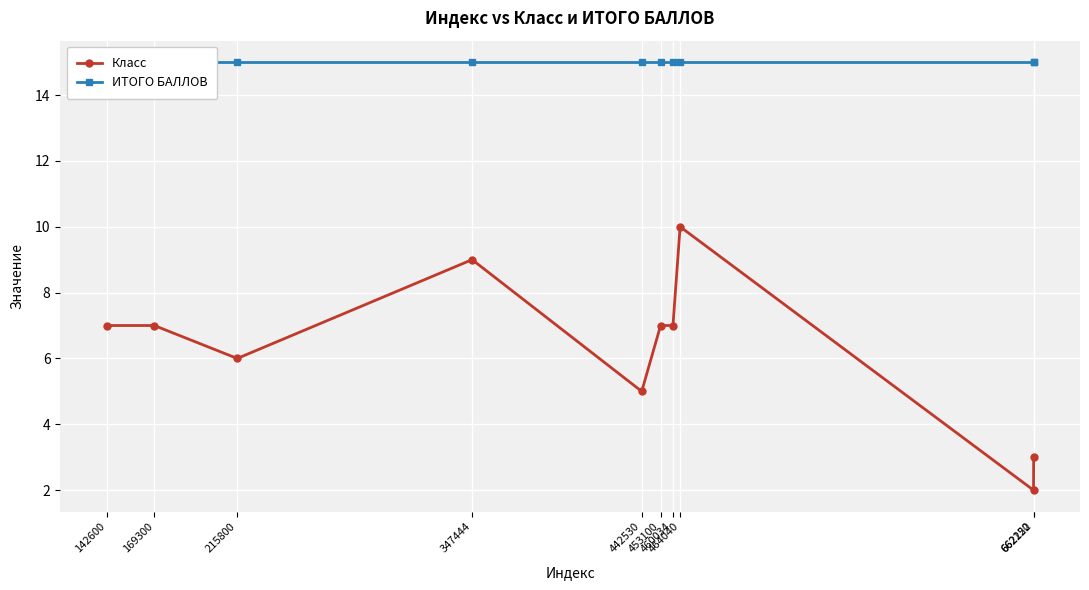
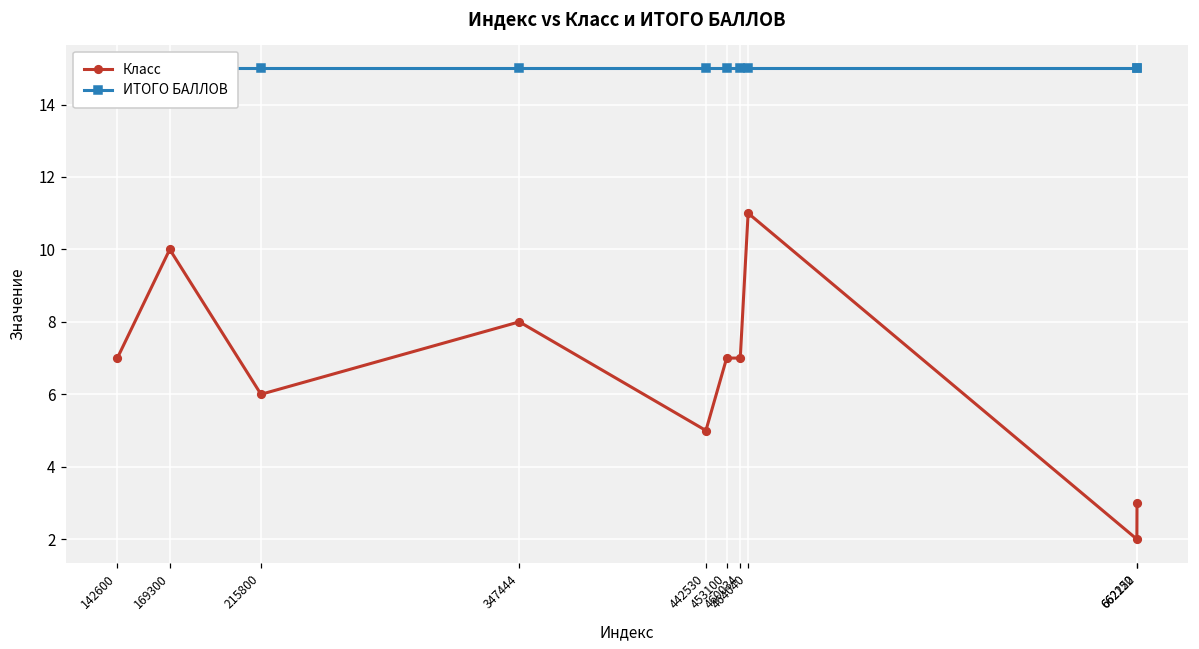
Класс, 169300: 7 -> 10
Класс, 347444: 9 -> 8
Класс, 464040: 10 -> 11
